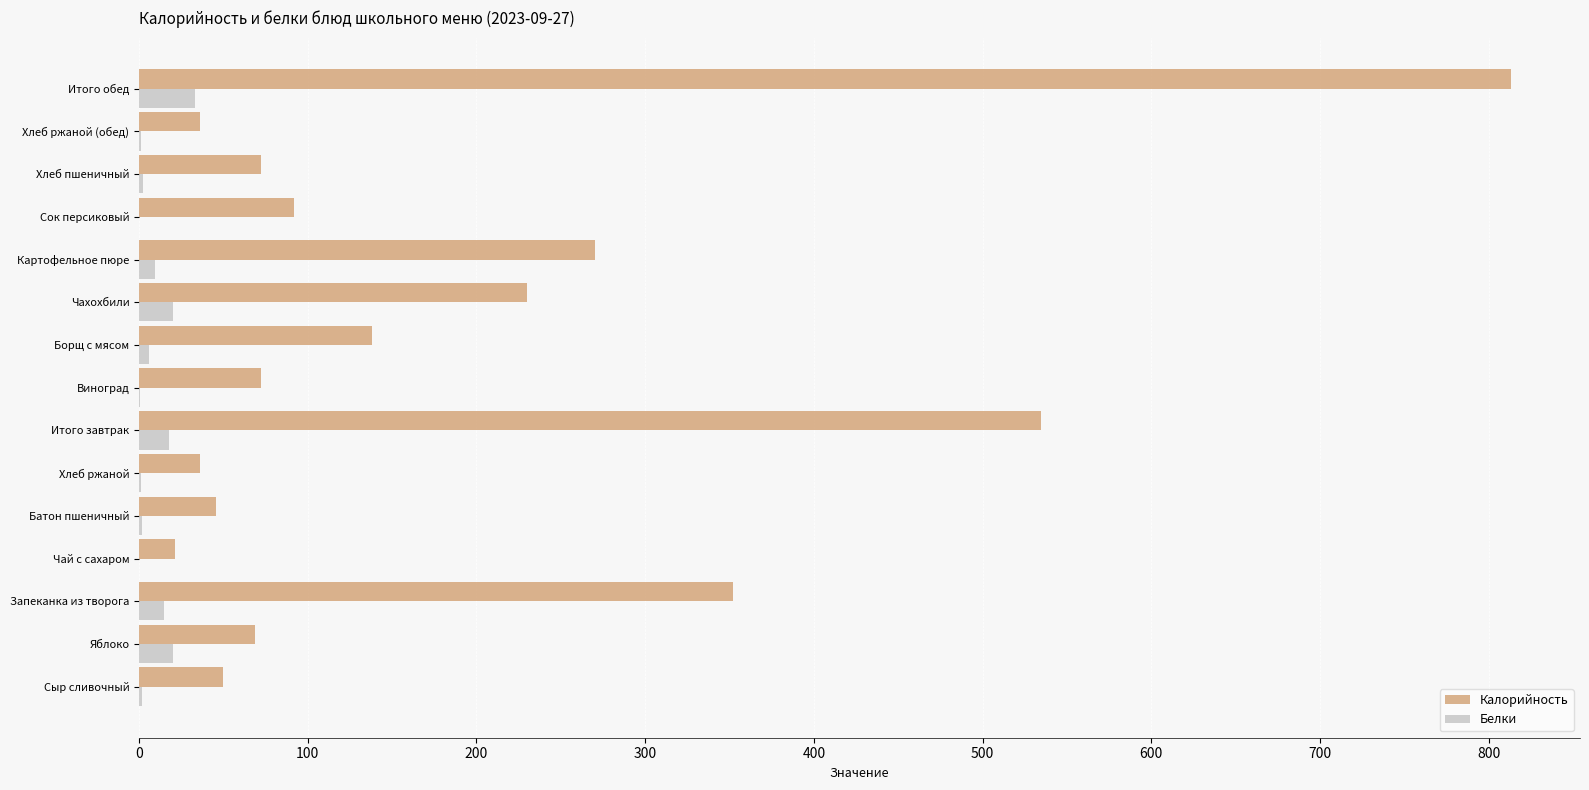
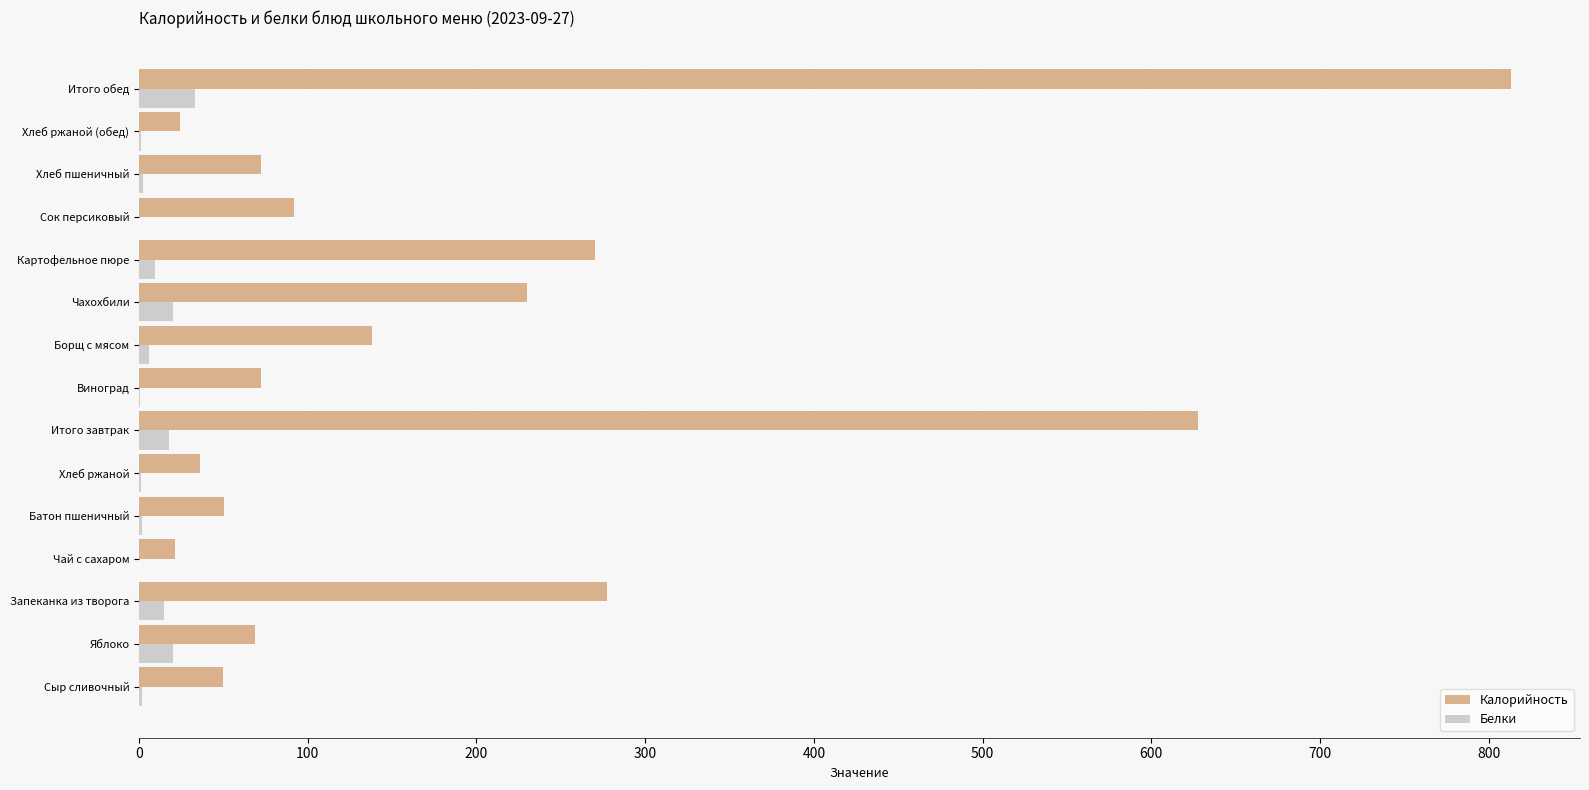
Калорийность, Хлеб ржаной (обед): 36 -> 24
Калорийность, Итого завтрак: 534 -> 628
Калорийность, Батон пшеничный: 45 -> 50
Калорийность, Запеканка из творога: 352 -> 278
